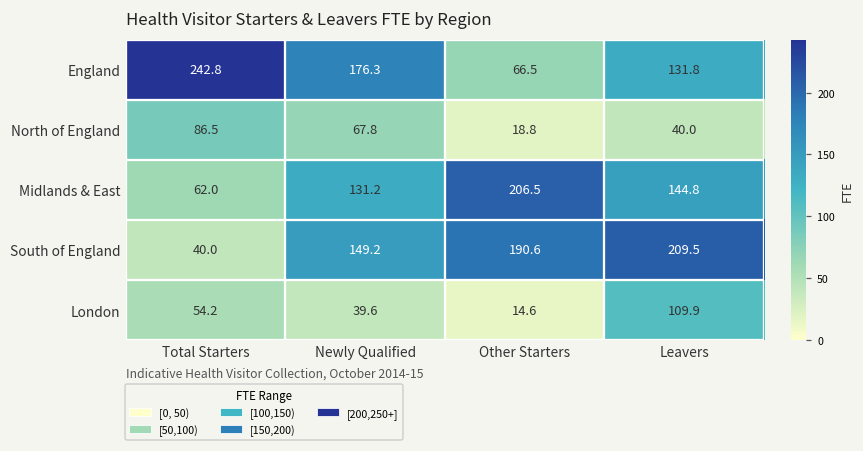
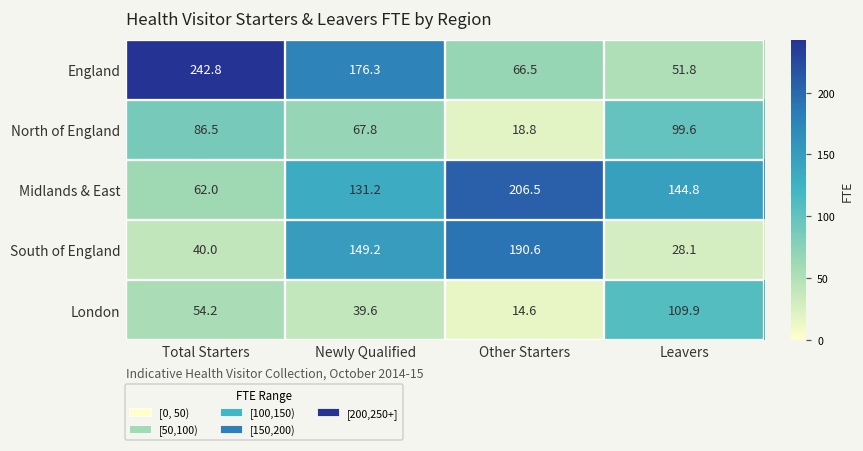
England, Leavers: 131.8 -> 51.8
North of England, Leavers: 40.0 -> 99.6
South of England, Leavers: 209.5 -> 28.1
